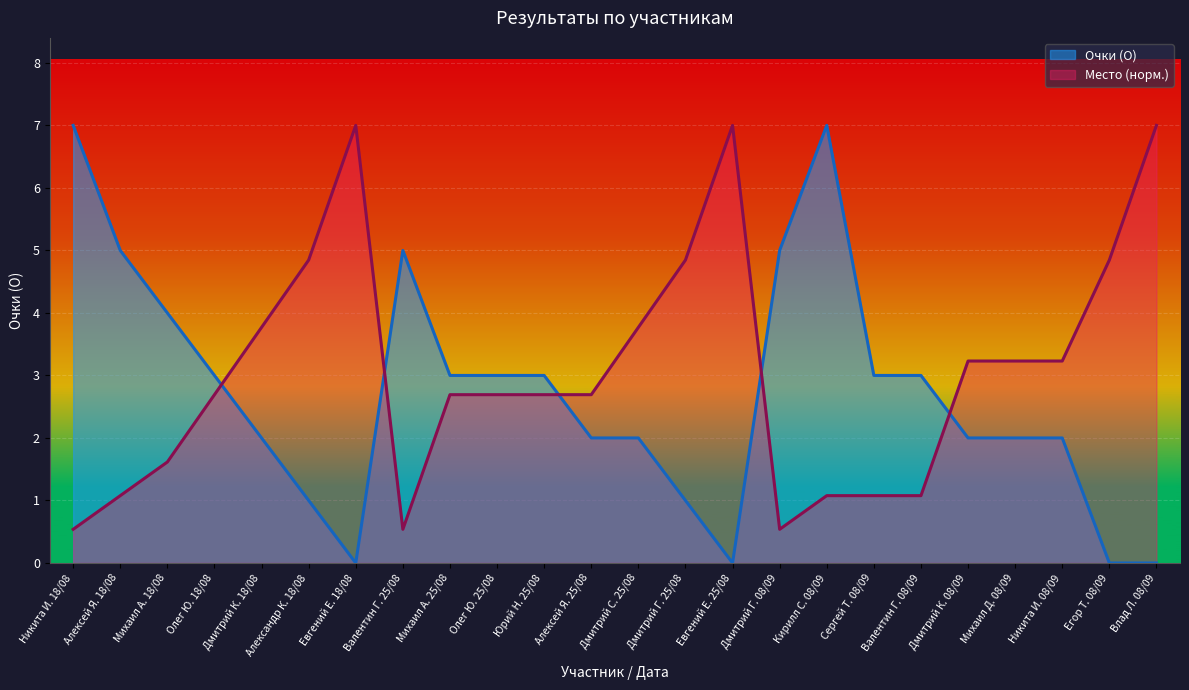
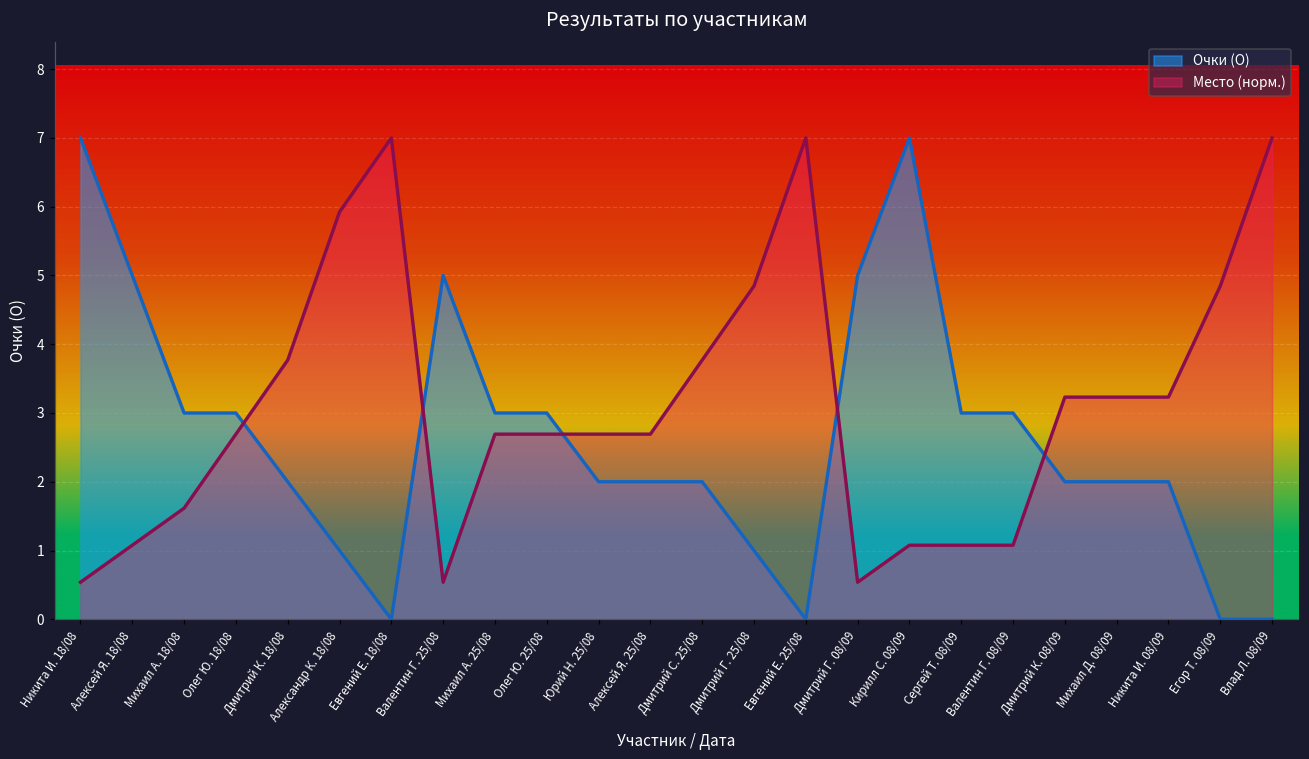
Очки (О), Михаил А. 18/08: 4 -> 3
Место (норм.), Александр К. 18/08: 4.8 -> 5.9
Очки (О), Юрий Н. 25/08: 3 -> 2
